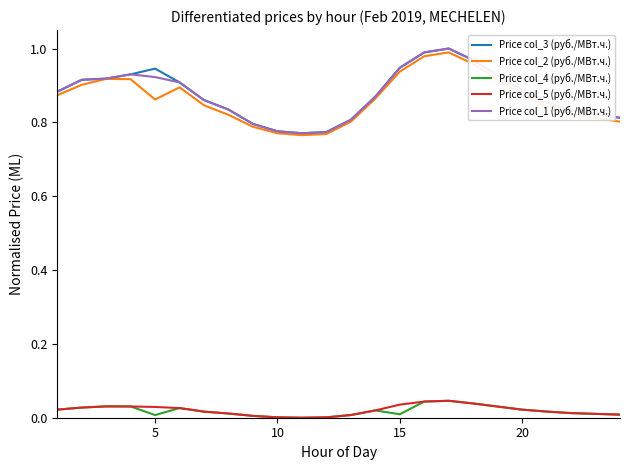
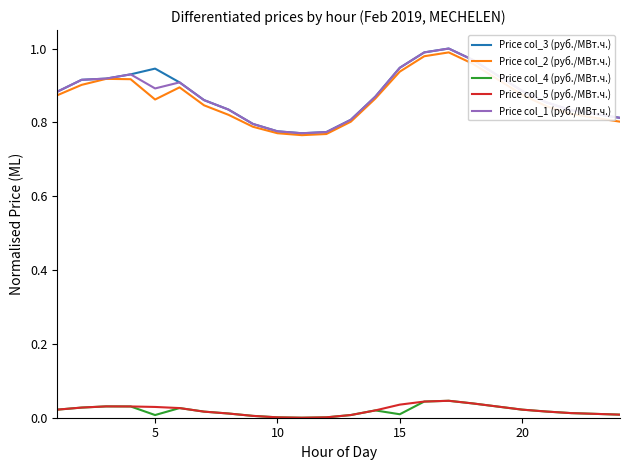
Price col_1 (руб./МВт.ч.), 5: 0.92 -> 0.89
